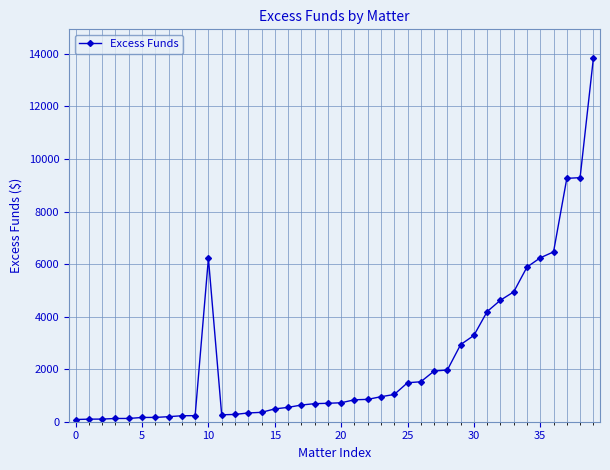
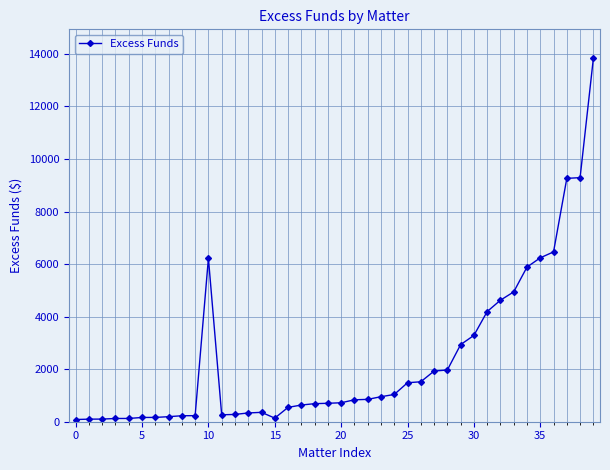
15: 500 -> 100
